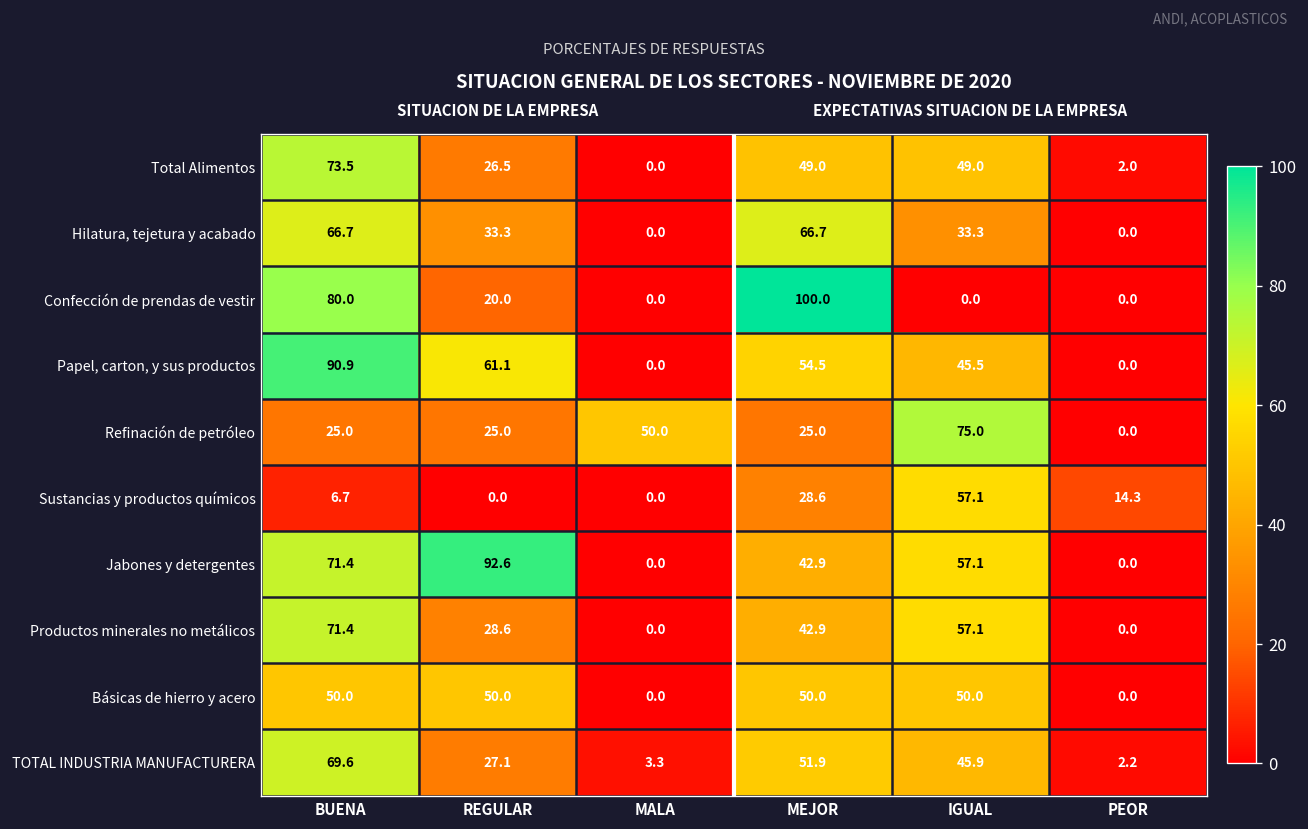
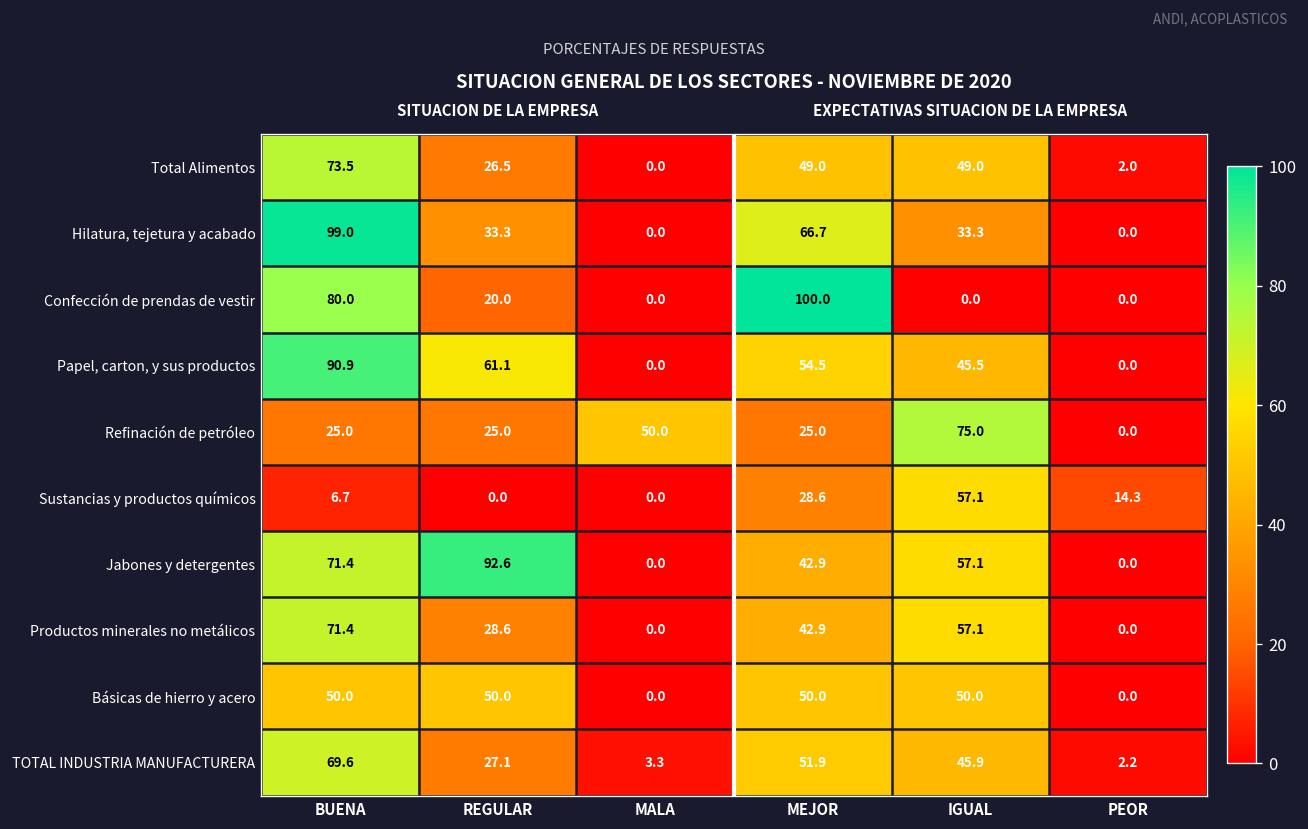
Hilatura, tejetura y acabado, BUENA: 66.7 -> 99.0
